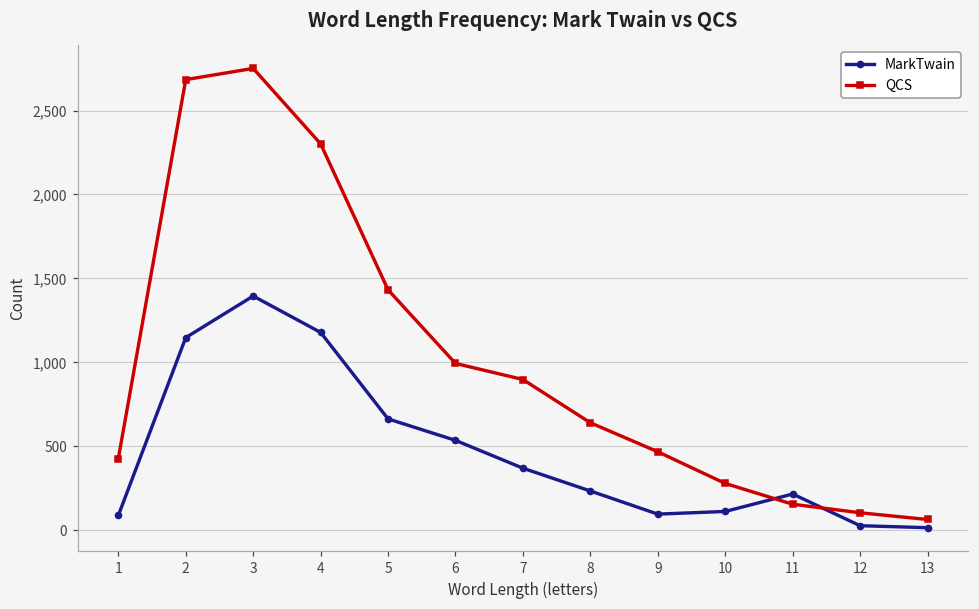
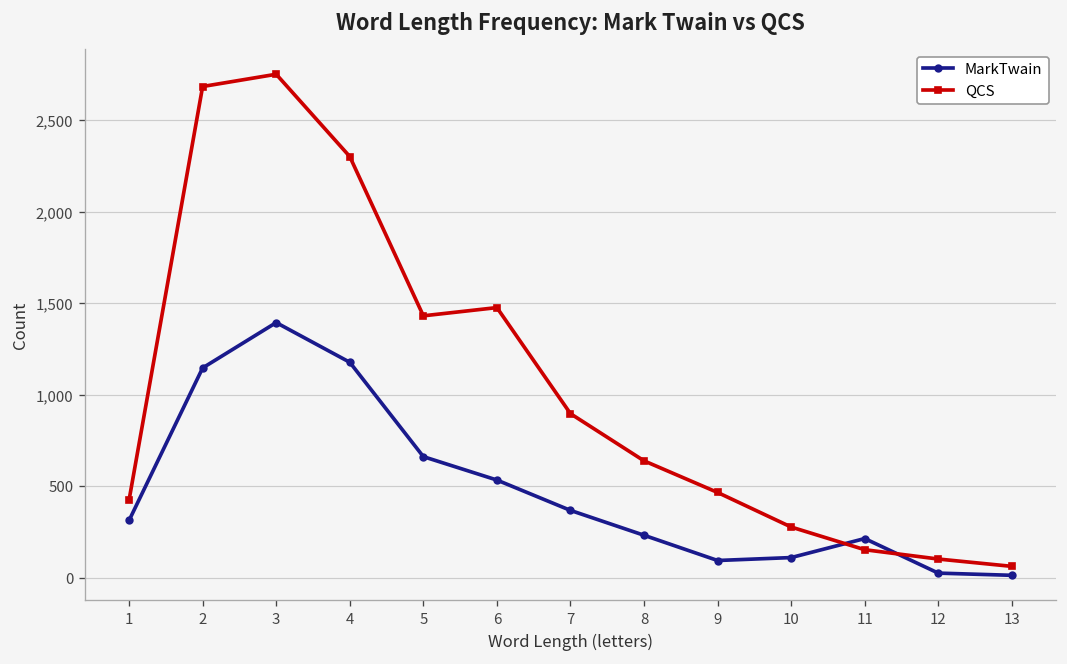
MarkTwain, 1: 90 -> 310
QCS, 6: 990 -> 1,480
